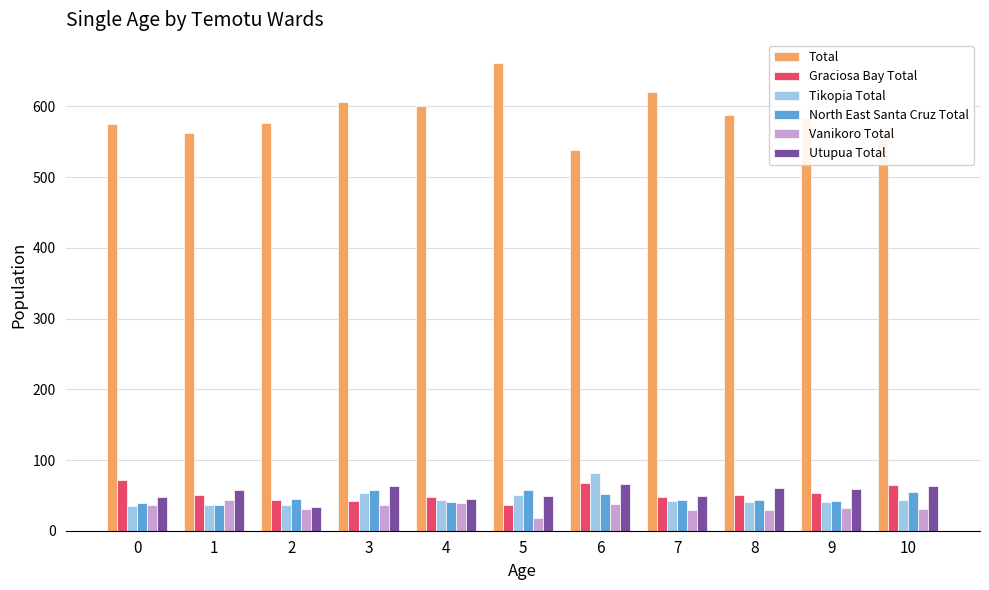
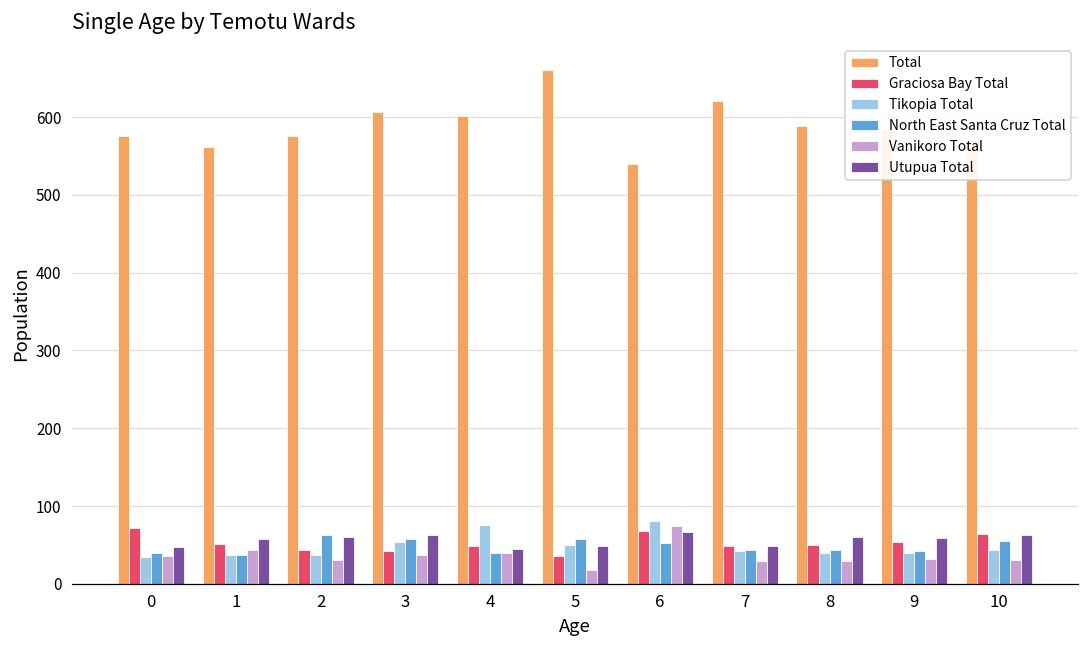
North East Santa Cruz Total, 2: 50 -> 60
Utupua Total, 2: 30 -> 60
Tikopia Total, 4: 40 -> 80
Vanikoro Total, 6: 40 -> 70
